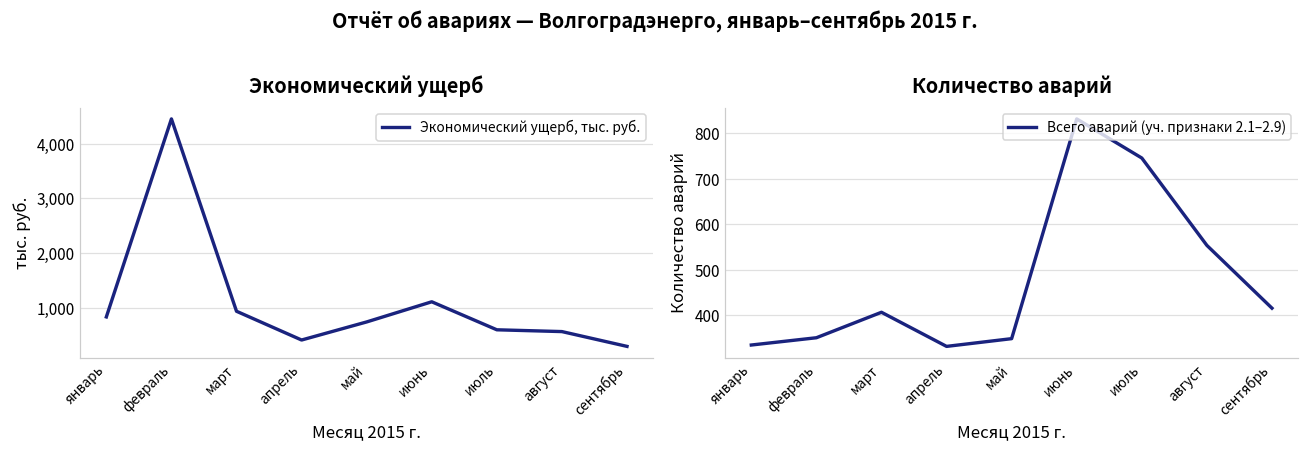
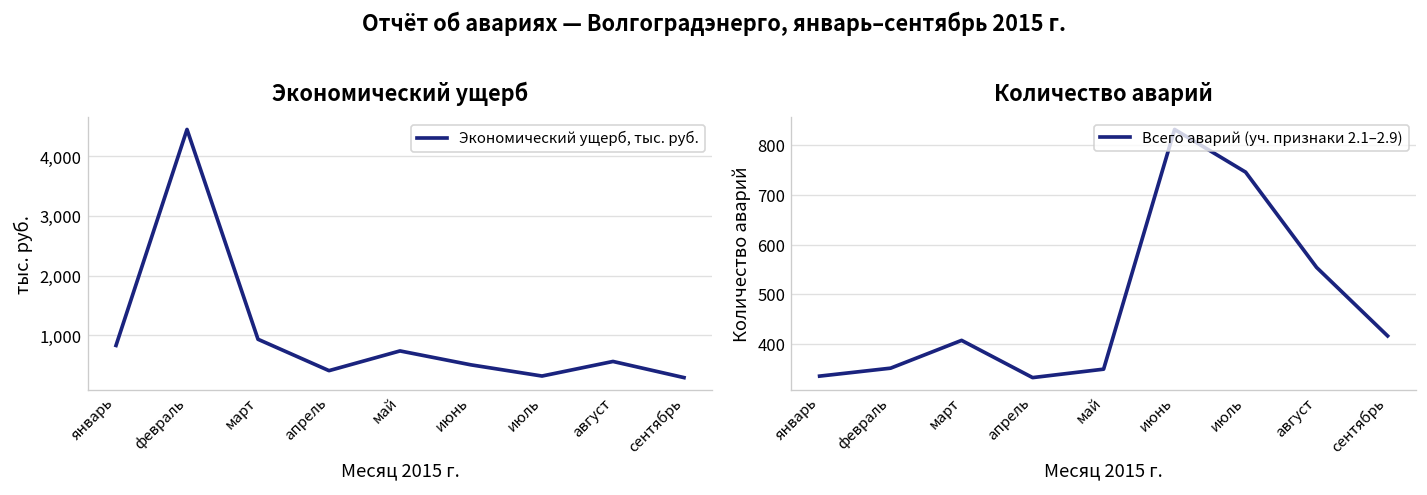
Экономический ущерб, июнь: 1,100 -> 500
Экономический ущерб, июль: 600 -> 300
